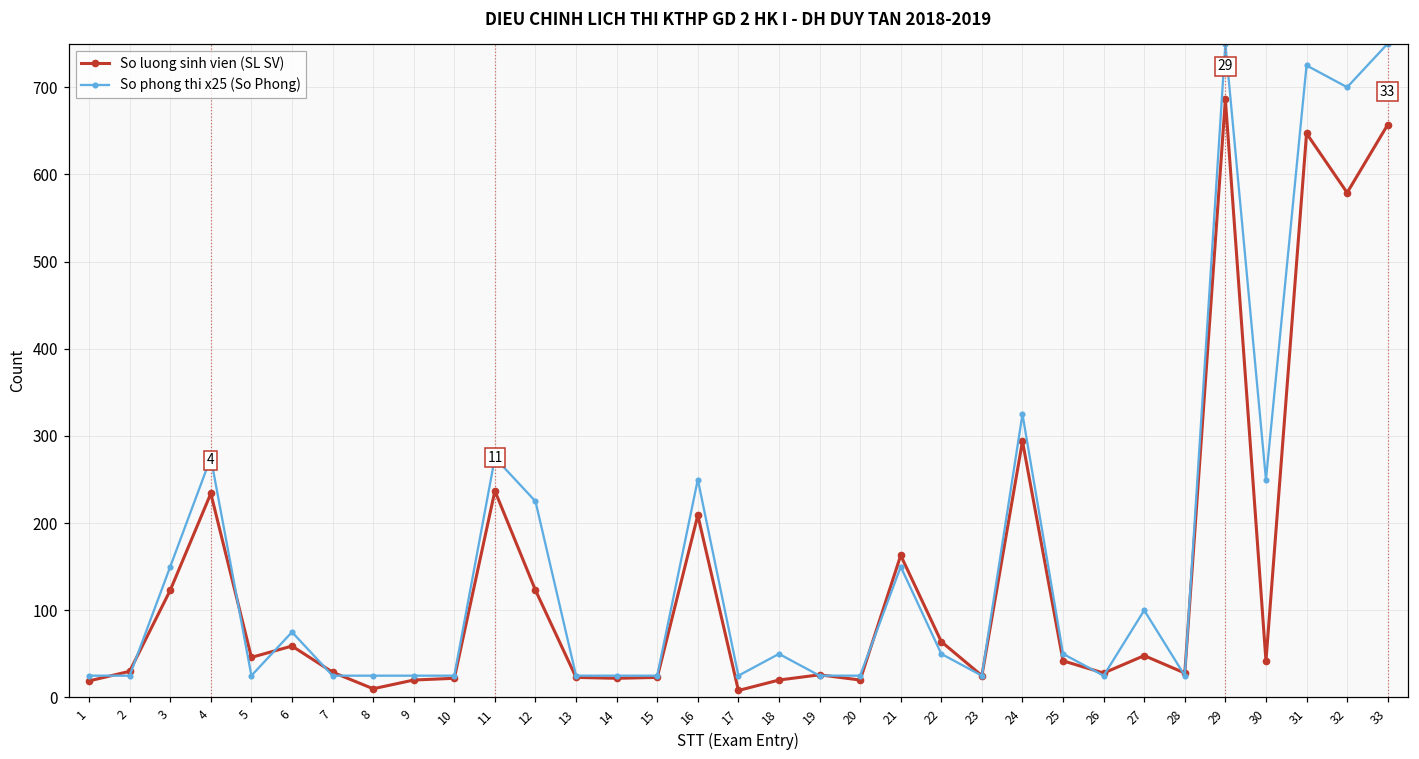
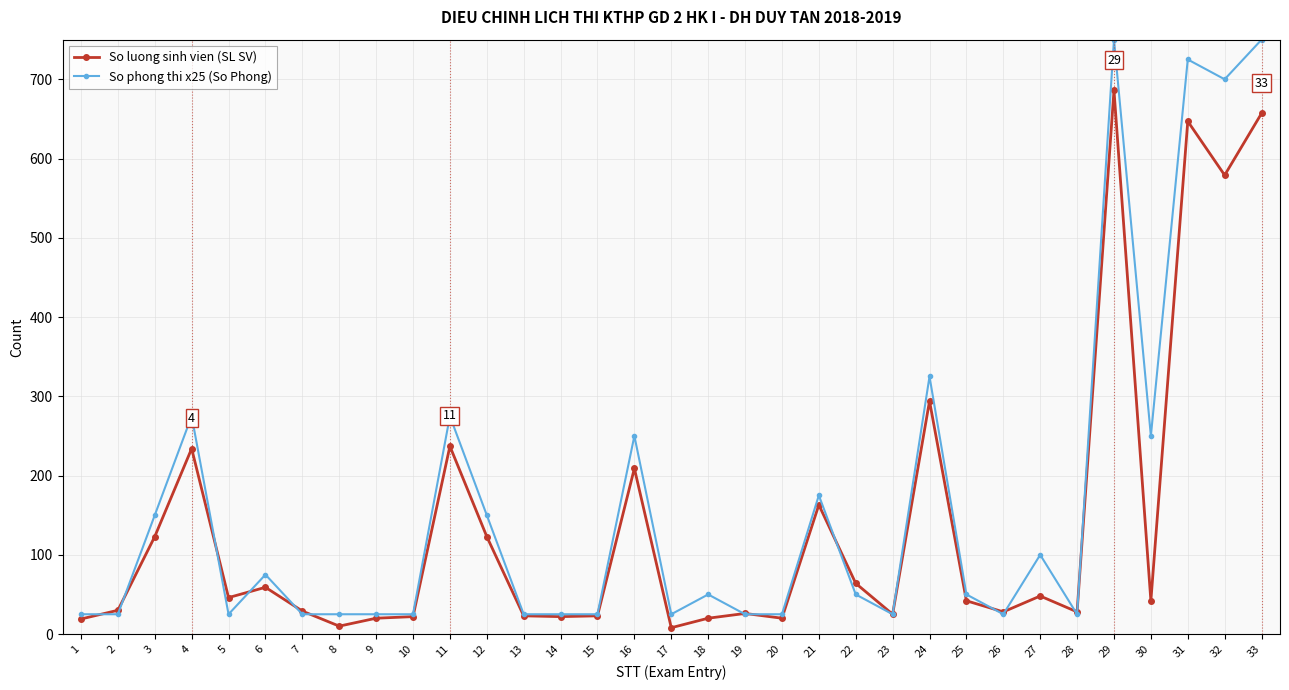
So phong thi x25 (So Phong), 12: 230 -> 150
So phong thi x25 (So Phong), 21: 150 -> 180
